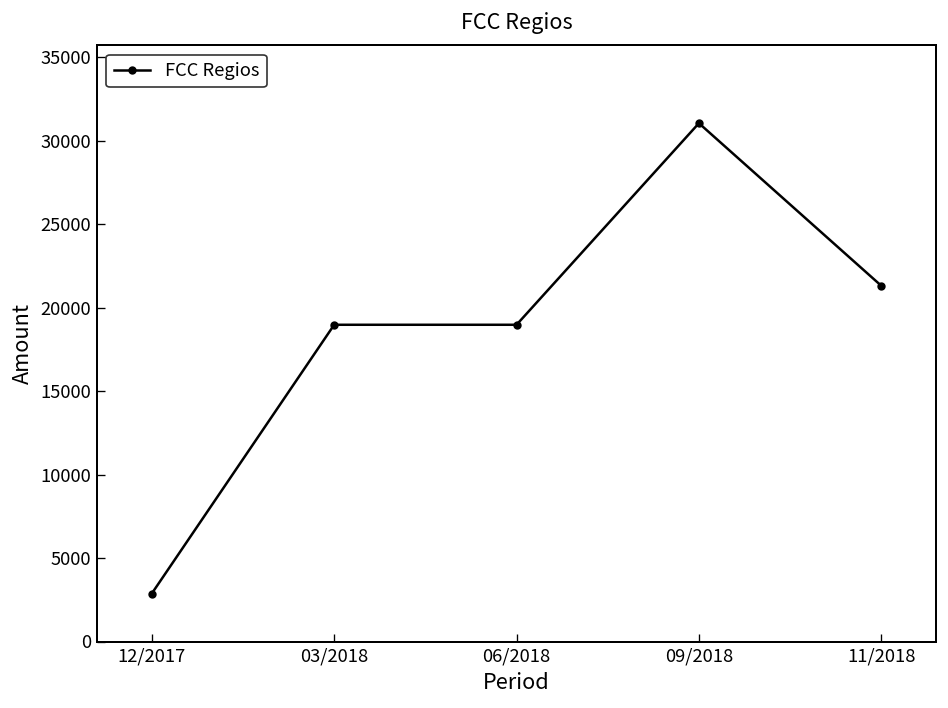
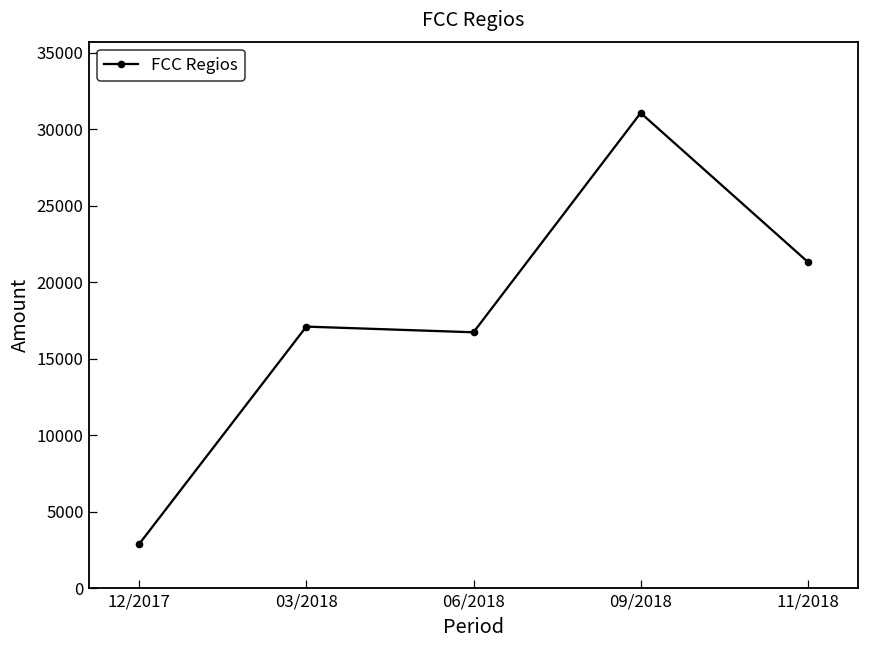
03/2018: 19000 -> 17100
06/2018: 19000 -> 16700
